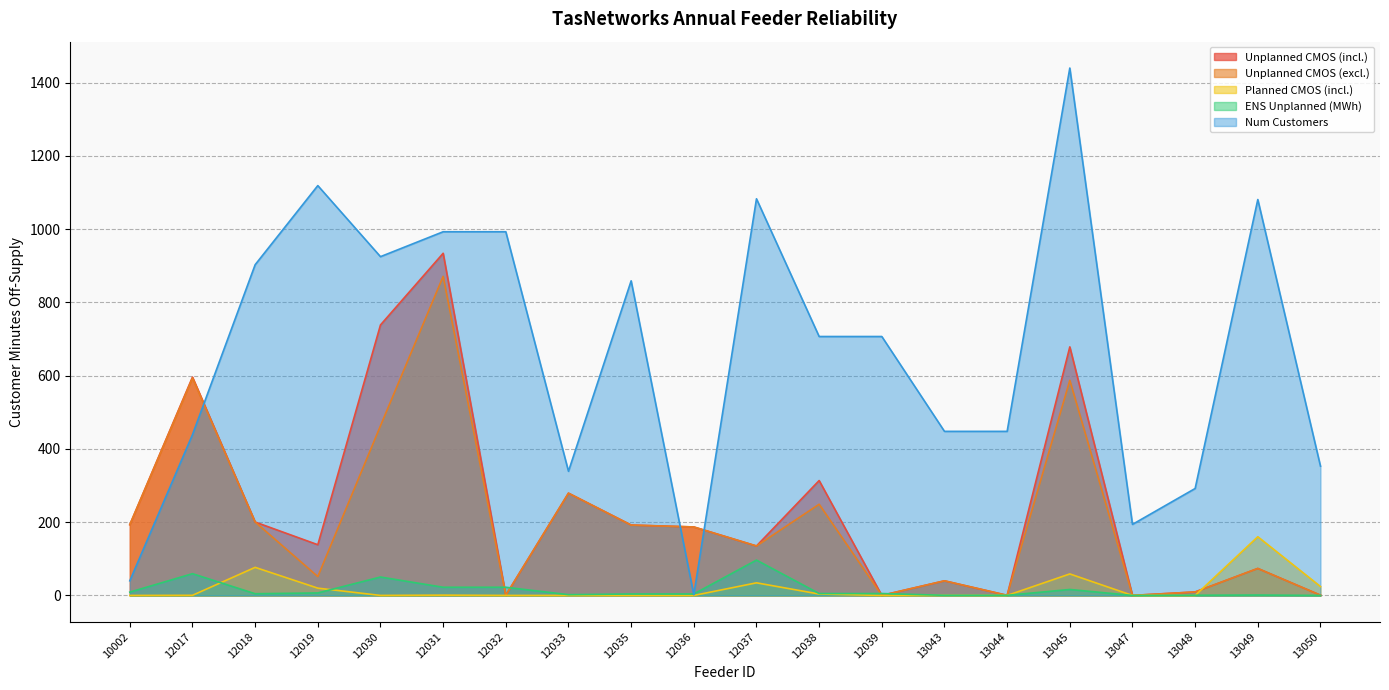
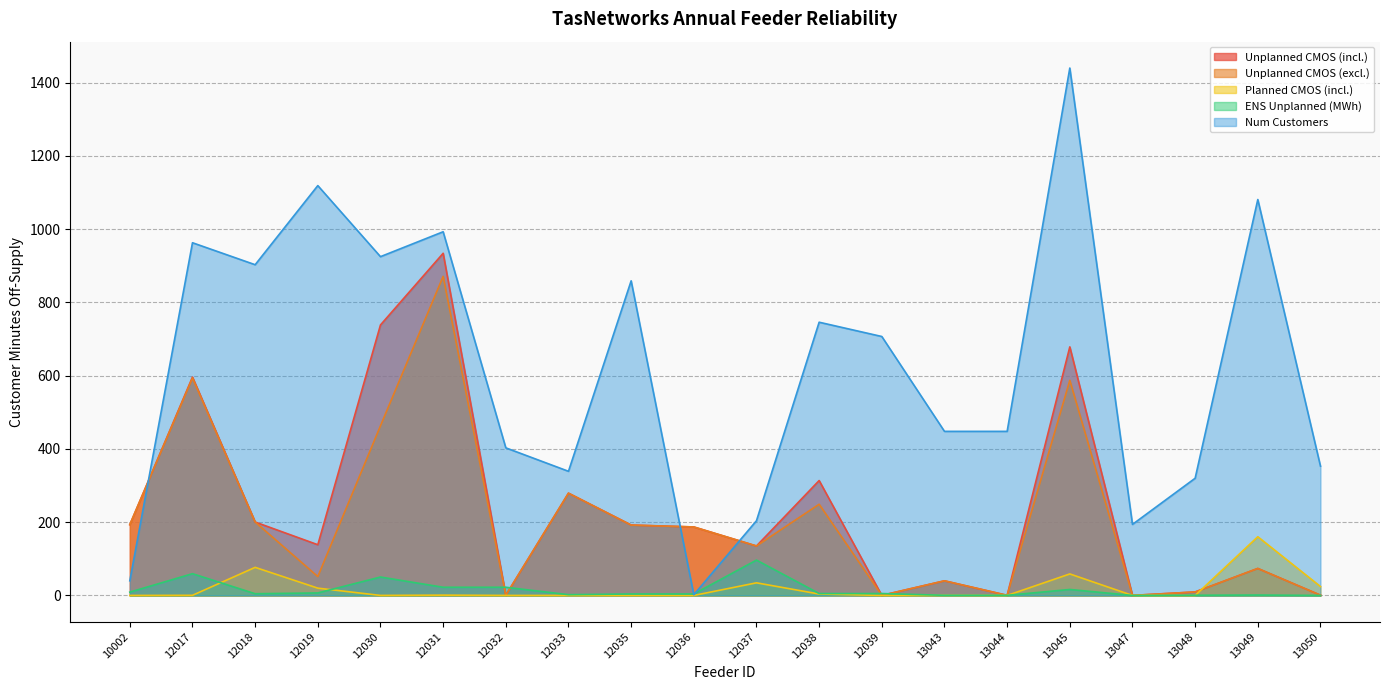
Num Customers, 12017: 440 -> 960
Num Customers, 12032: 990 -> 400
Num Customers, 12037: 1080 -> 200
Num Customers, 12038: 710 -> 750
Num Customers, 13048: 290 -> 320
